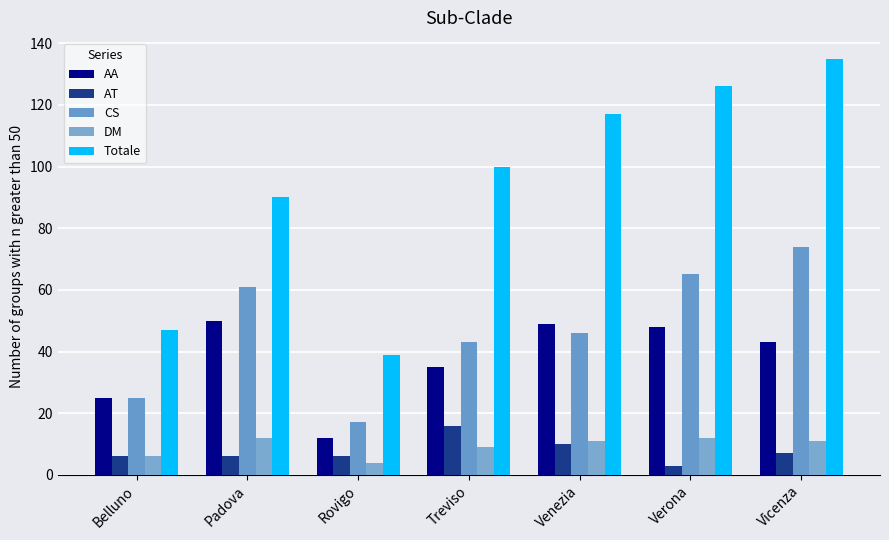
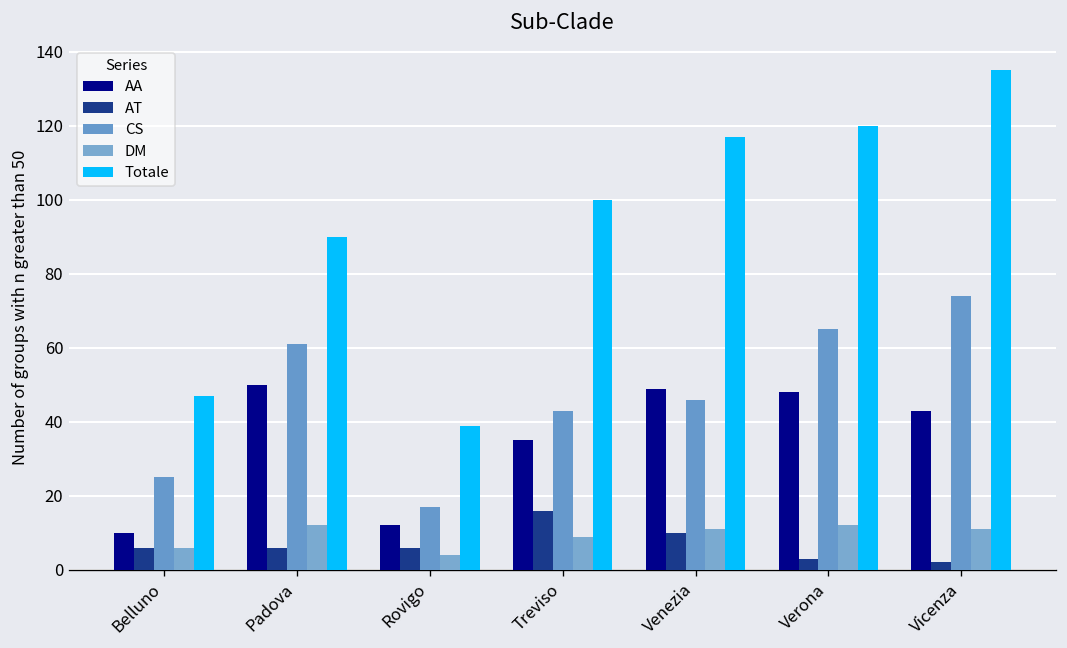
AA, Belluno: 25 -> 10
Totale, Verona: 126 -> 120
AT, Vicenza: 7 -> 2
